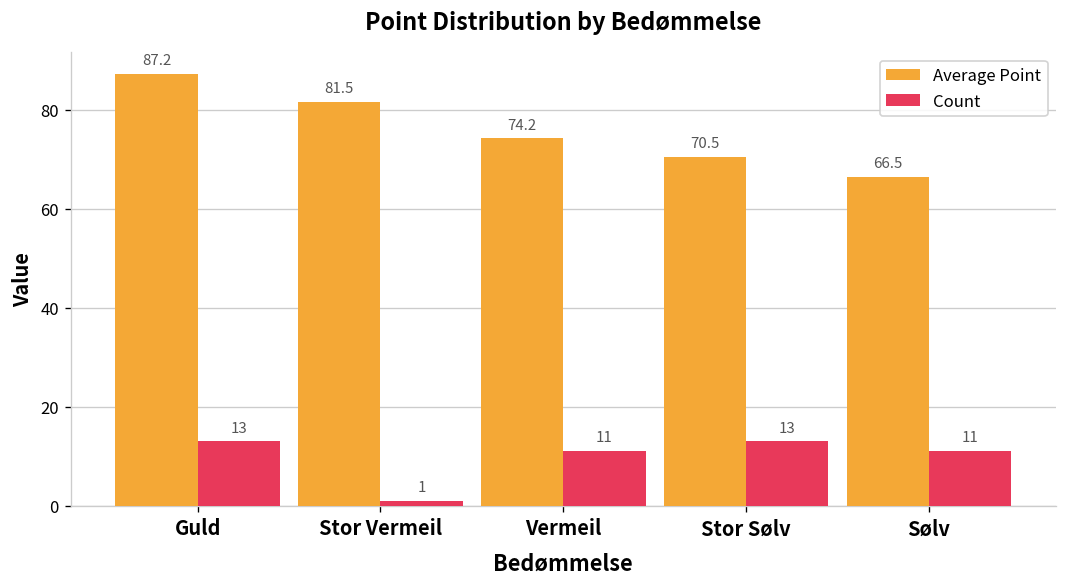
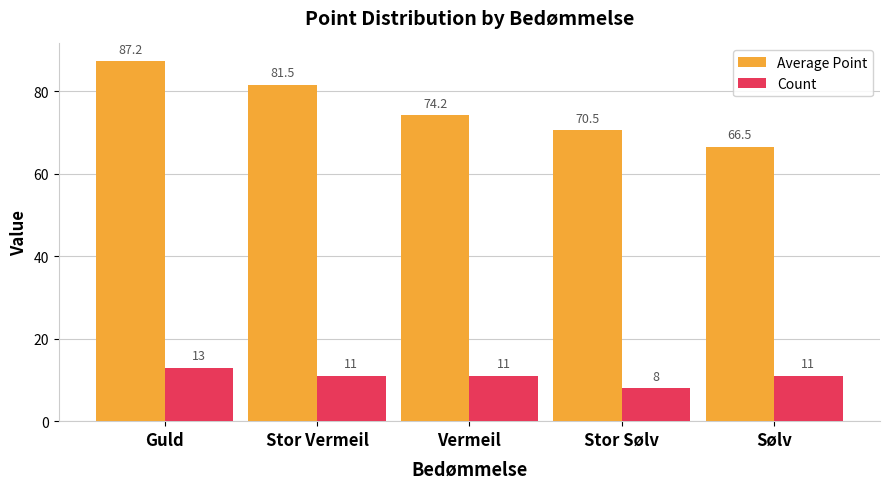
Count, Stor Vermeil: 1 -> 11
Count, Stor Sølv: 13 -> 8
